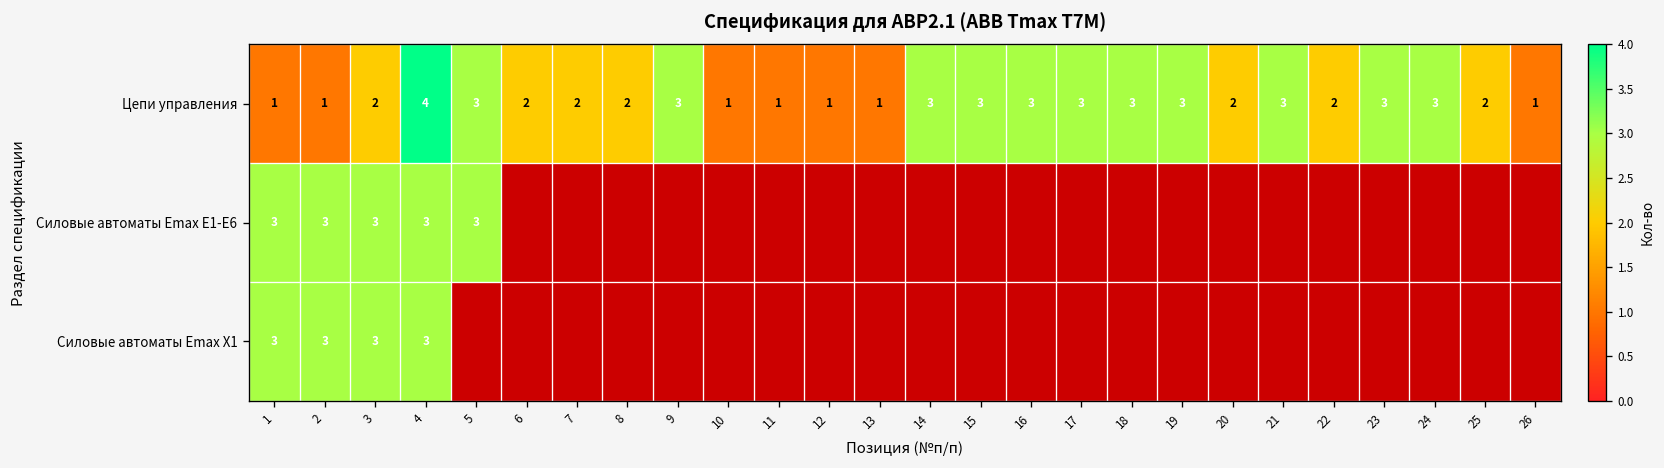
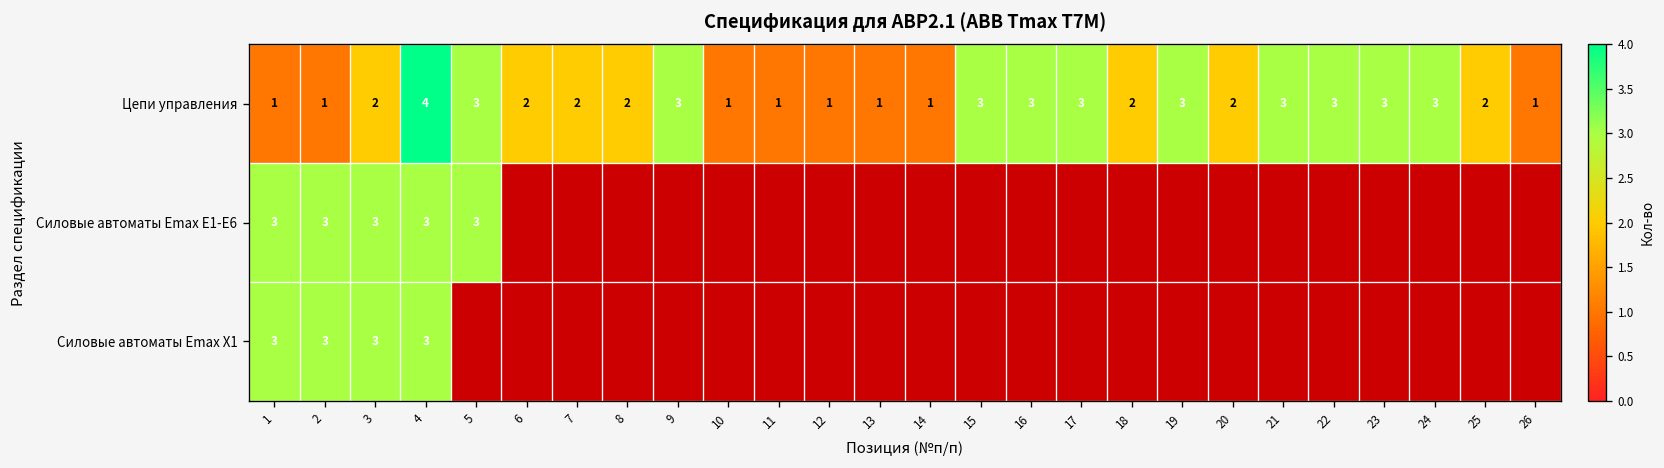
Цепи управления, 14: 3 -> 1
Цепи управления, 18: 3 -> 2
Цепи управления, 22: 2 -> 3
